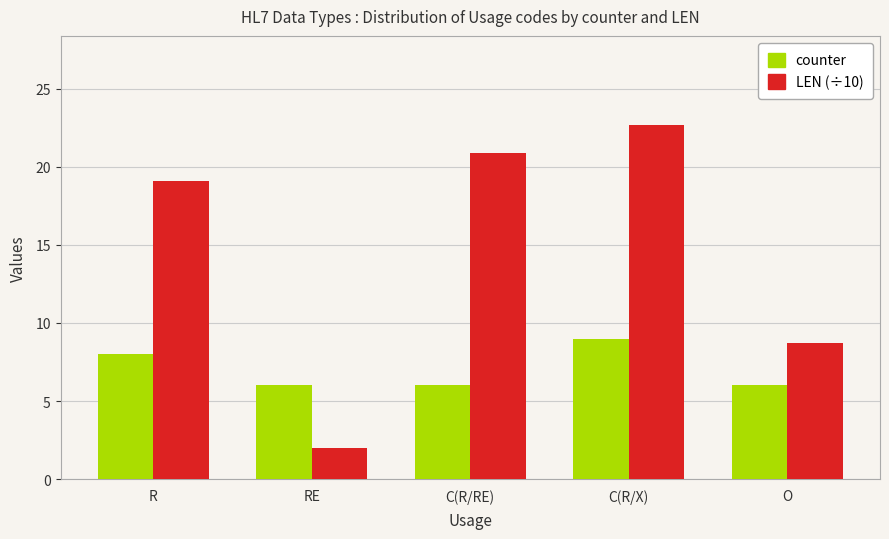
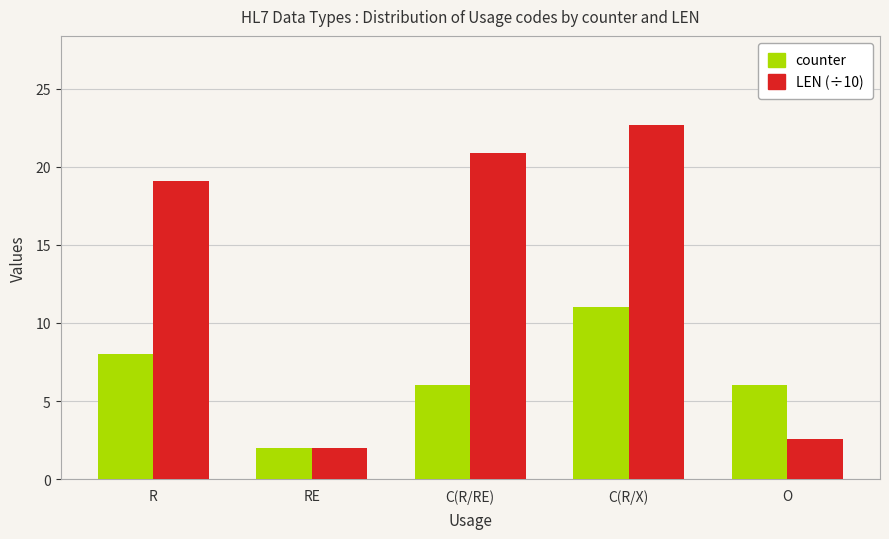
counter, RE: 6 -> 2
counter, C(R/X): 9 -> 11
LEN (÷10), O: 8.7 -> 2.6
